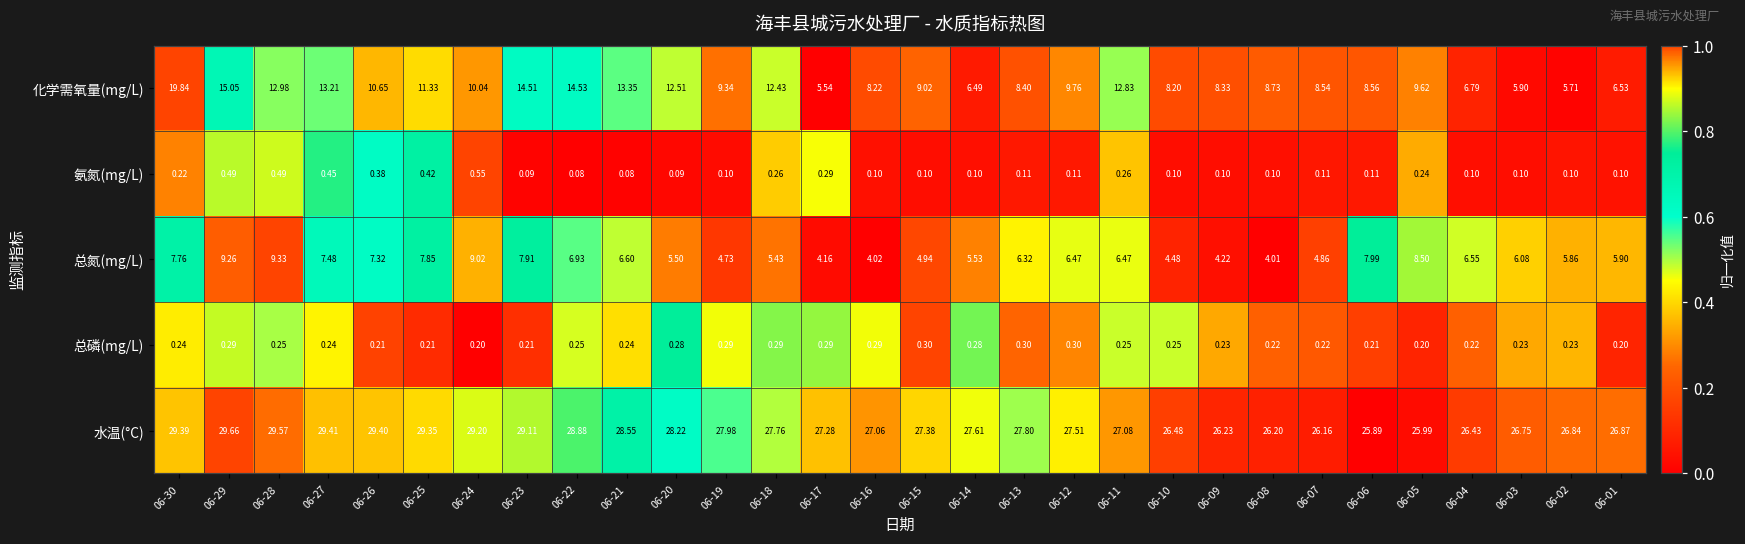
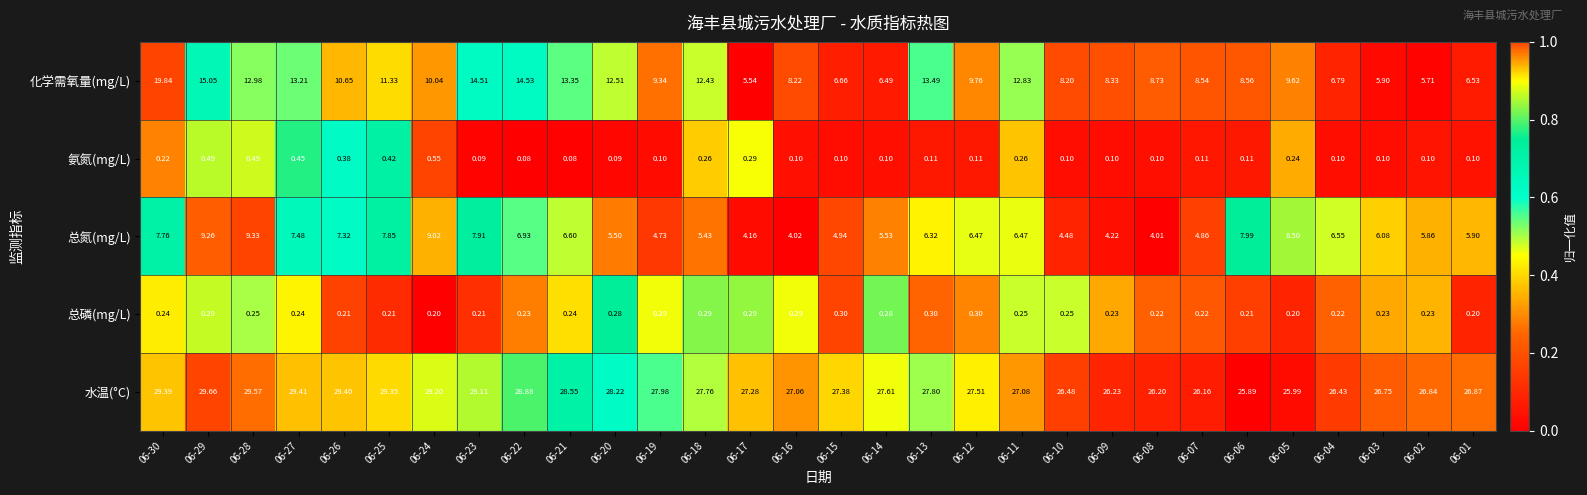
化学需氧量(mg/L), 06-15: 9.02 -> 6.66
化学需氧量(mg/L), 06-13: 8.40 -> 13.49
总磷(mg/L), 06-22: 0.25 -> 0.23
